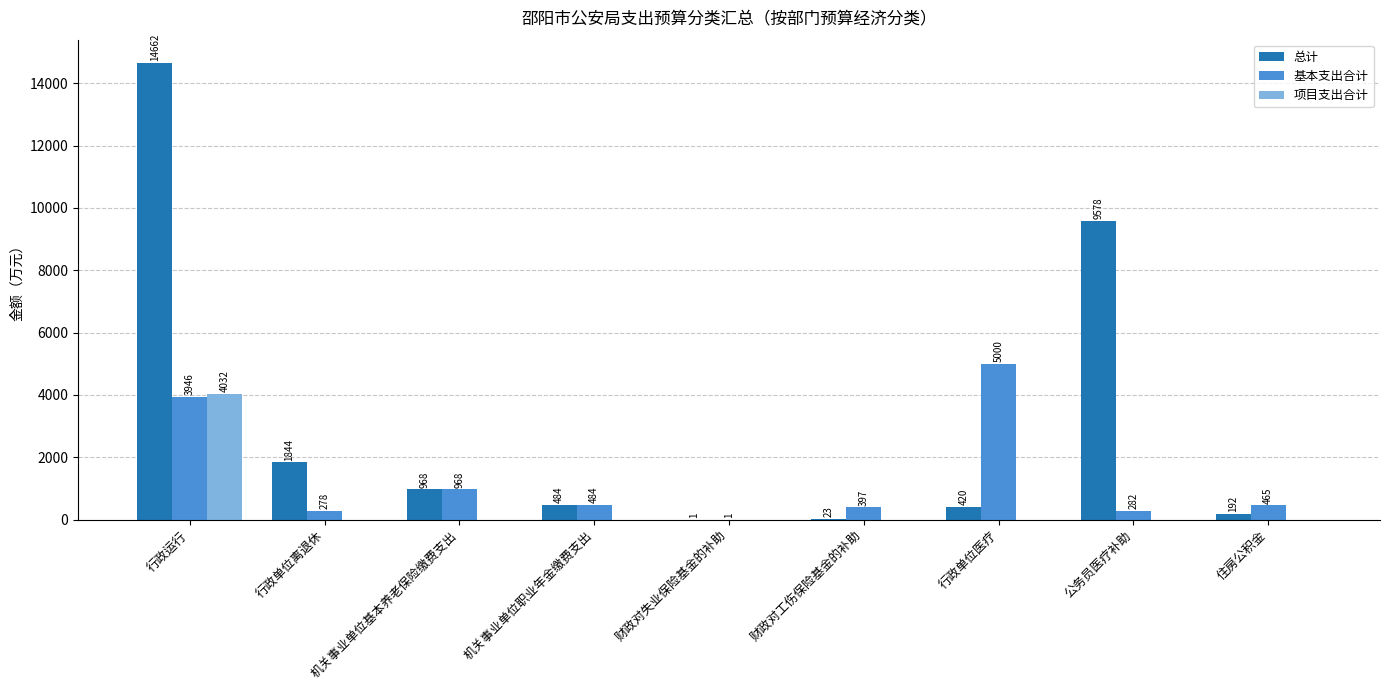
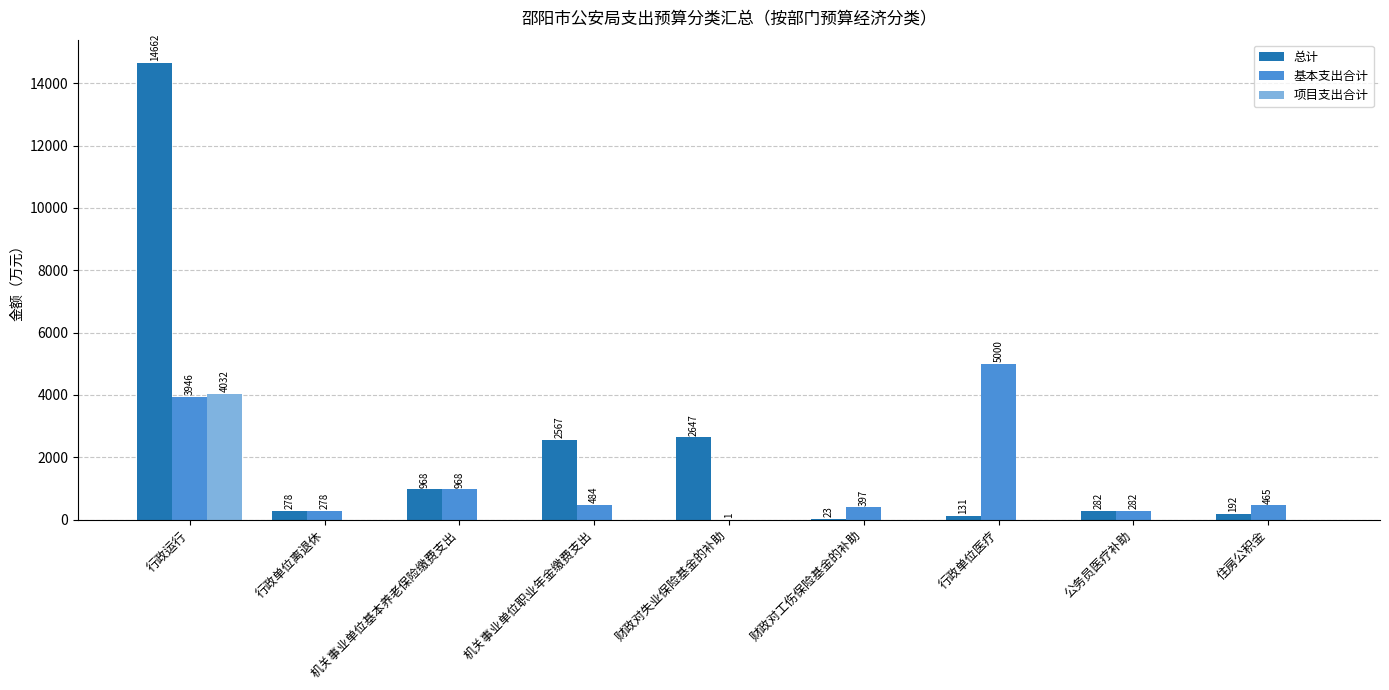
总计, 行政单位离退休: 1844 -> 278
总计, 机关事业单位职业年金缴费支出: 484 -> 2567
总计, 财政对失业保险基金的补助: 1 -> 2647
总计, 行政单位医疗: 420 -> 131
总计, 公务员医疗补助: 9578 -> 282
